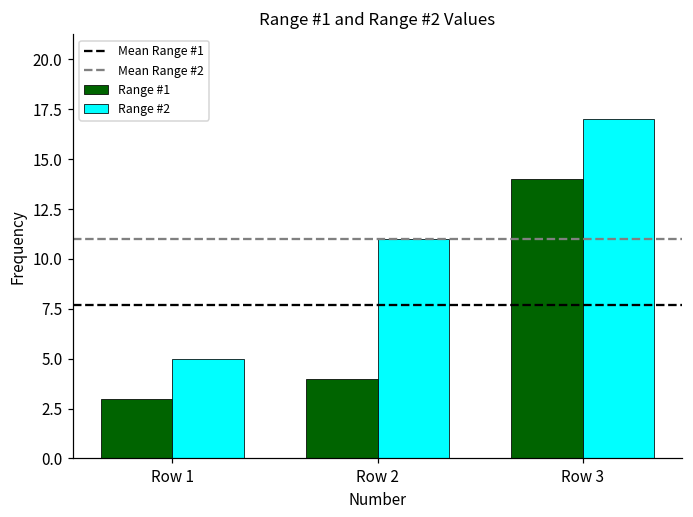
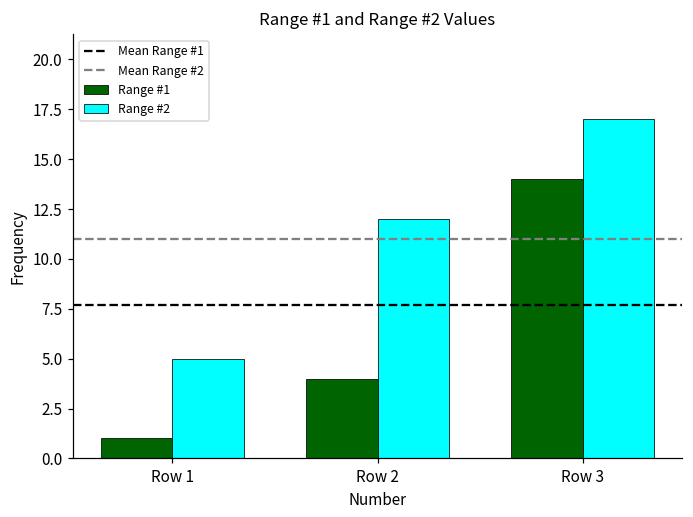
Range #1, Row 1: 3 -> 1
Range #2, Row 2: 11 -> 12
